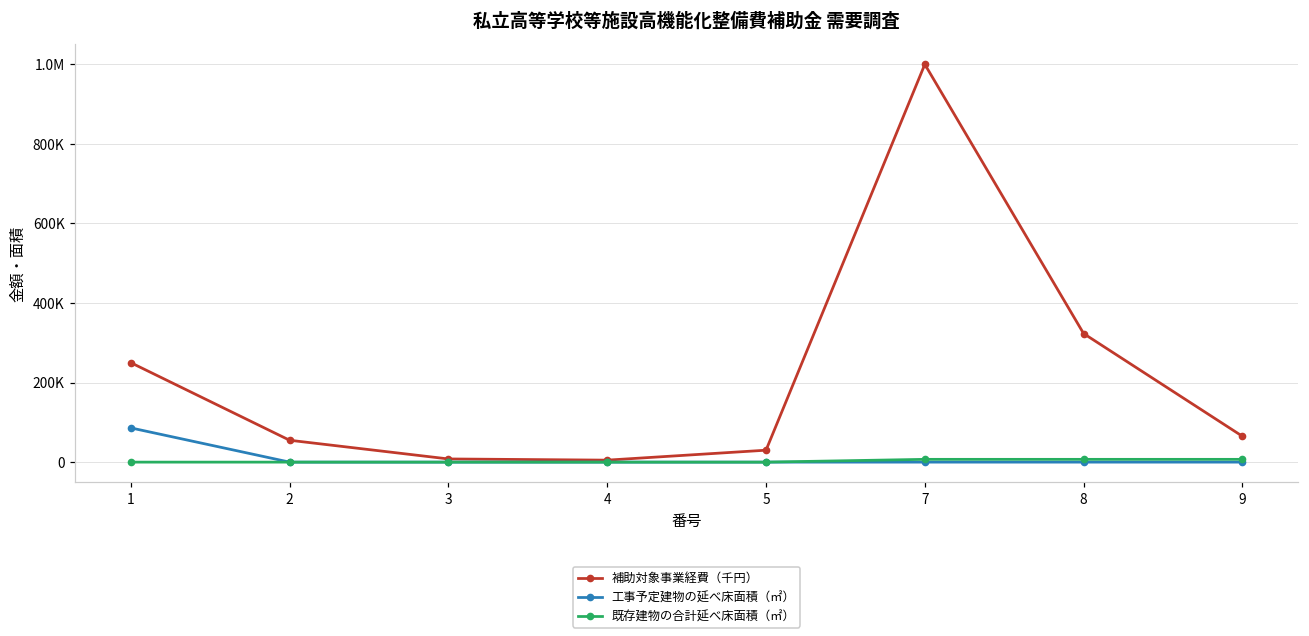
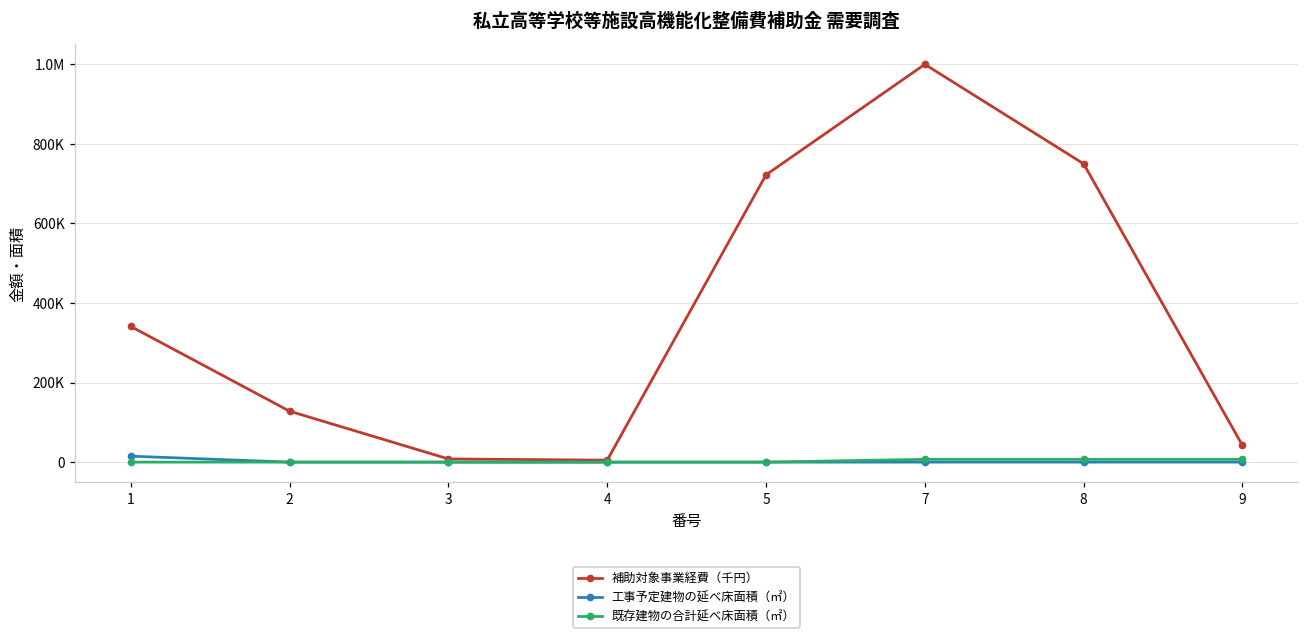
補助対象事業経費（千円）, 1: 250000 -> 340000
工事予定建物の延べ床面積（㎡）, 1: 90000 -> 20000
補助対象事業経費（千円）, 2: 60000 -> 130000
補助対象事業経費（千円）, 5: 30000 -> 720000
補助対象事業経費（千円）, 8: 320000 -> 750000
補助対象事業経費（千円）, 9: 70000 -> 40000
